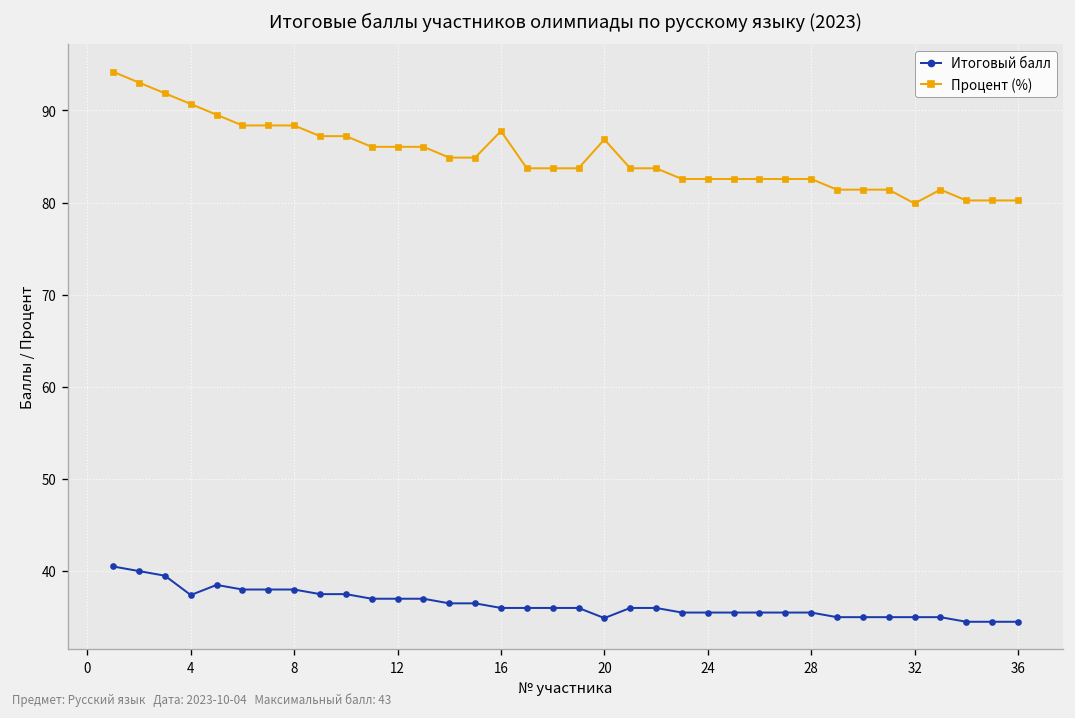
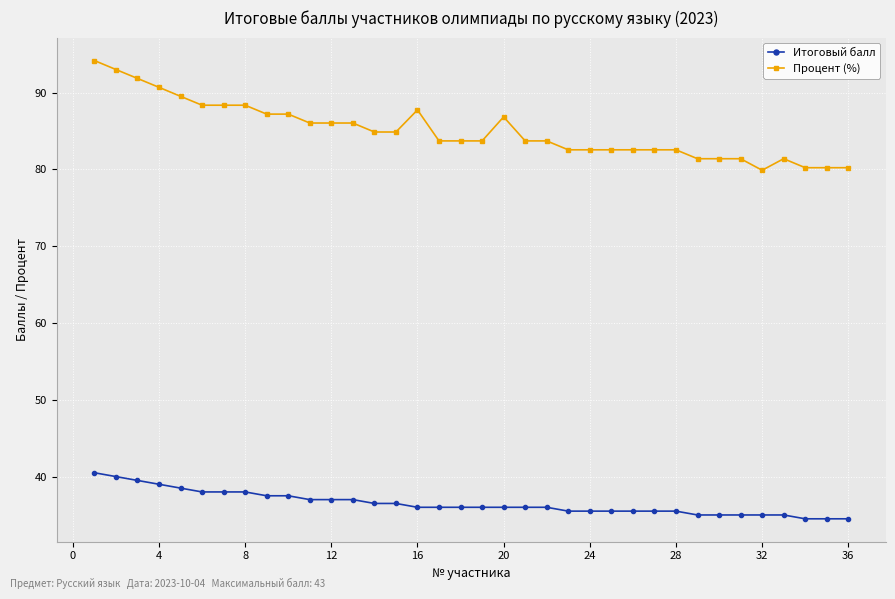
Итоговый балл, 4: 37 -> 39
Итоговый балл, 20: 35 -> 36
